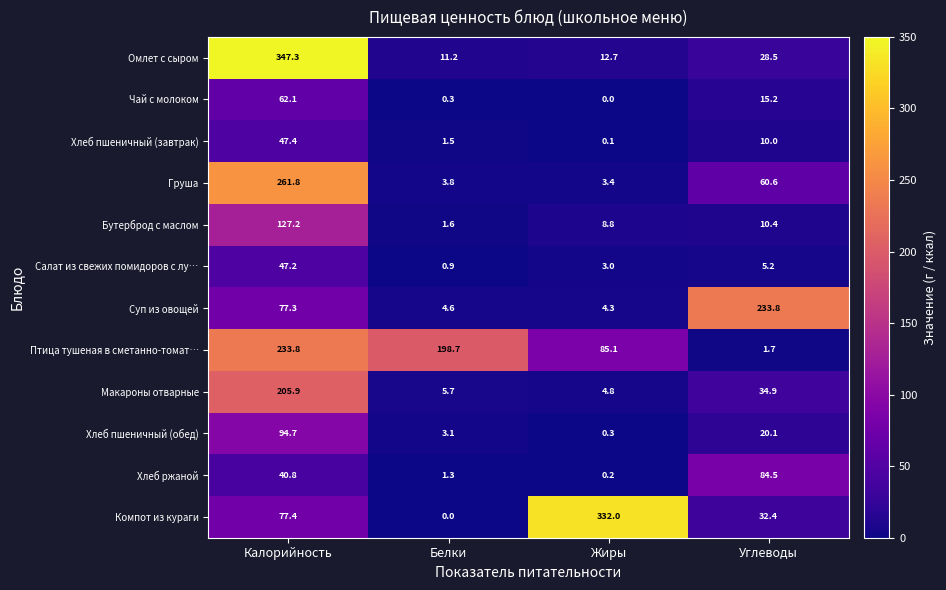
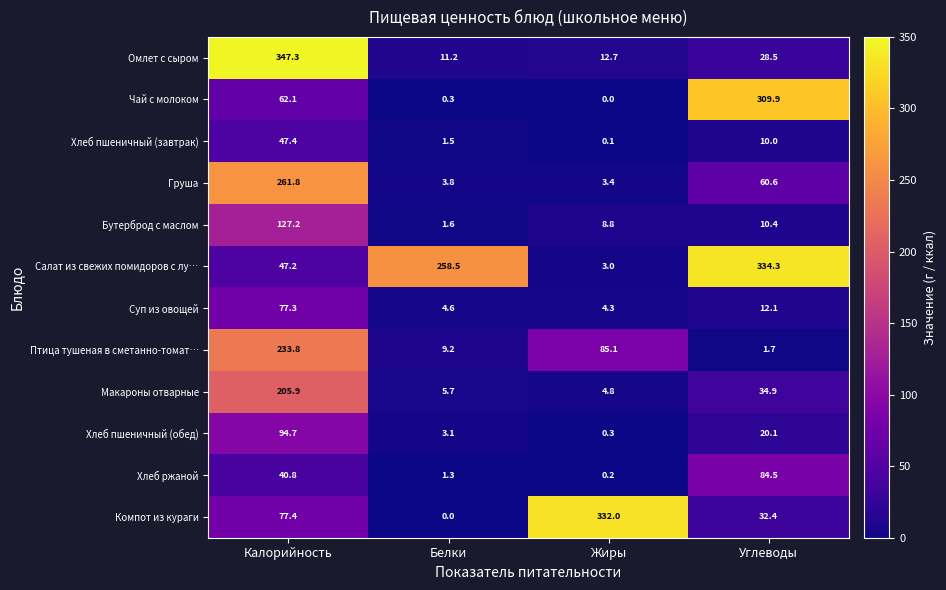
Чай с молоком, Углеводы: 15.2 -> 309.9
Салат из свежих помидоров с лу…, Белки: 0.9 -> 258.5
Салат из свежих помидоров с лу…, Углеводы: 5.2 -> 334.3
Суп из овощей, Углеводы: 233.8 -> 12.1
Птица тушеная в сметанно-томат…, Белки: 198.7 -> 9.2
